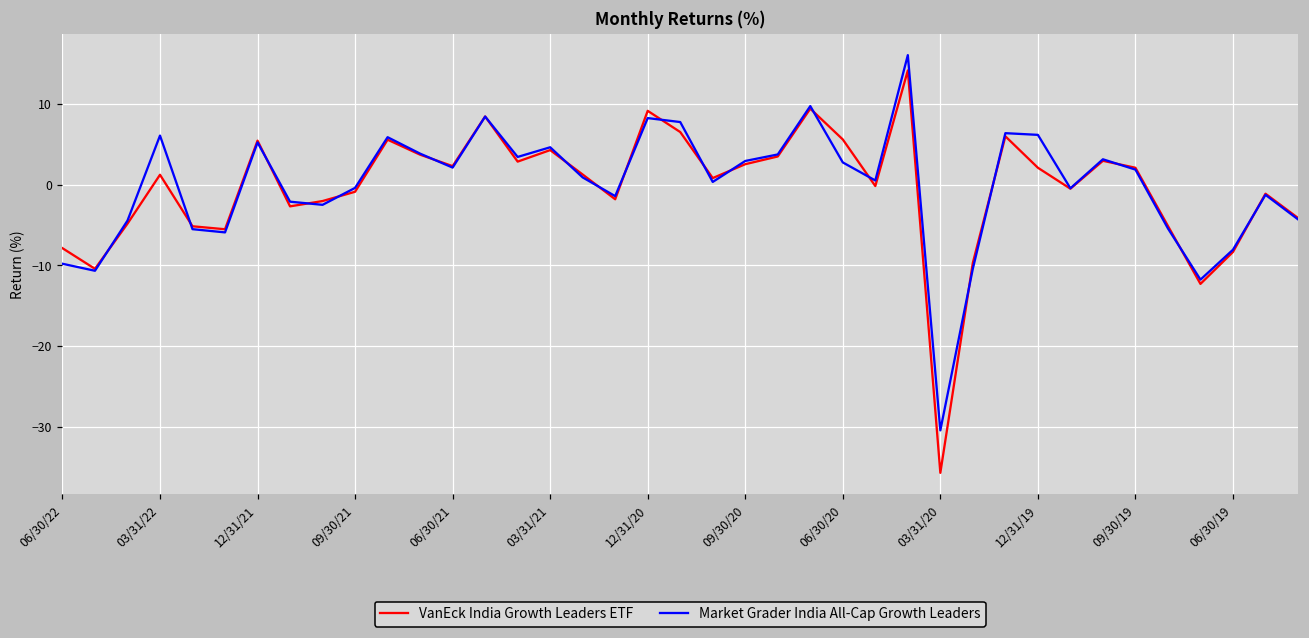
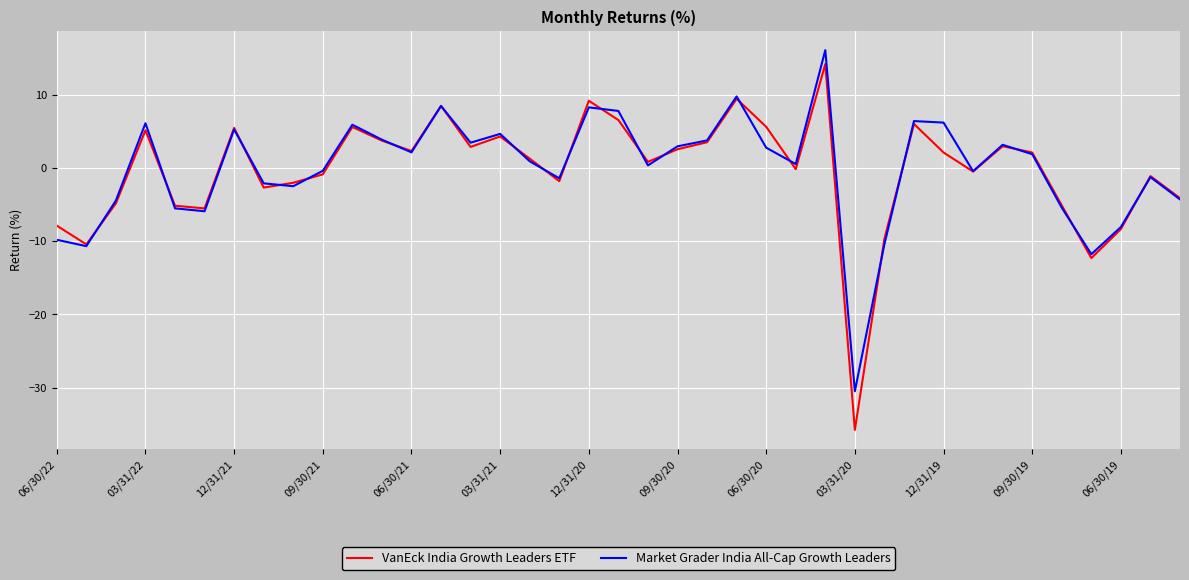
VanEck India Growth Leaders ETF, 03/31/22: 1 -> 5
